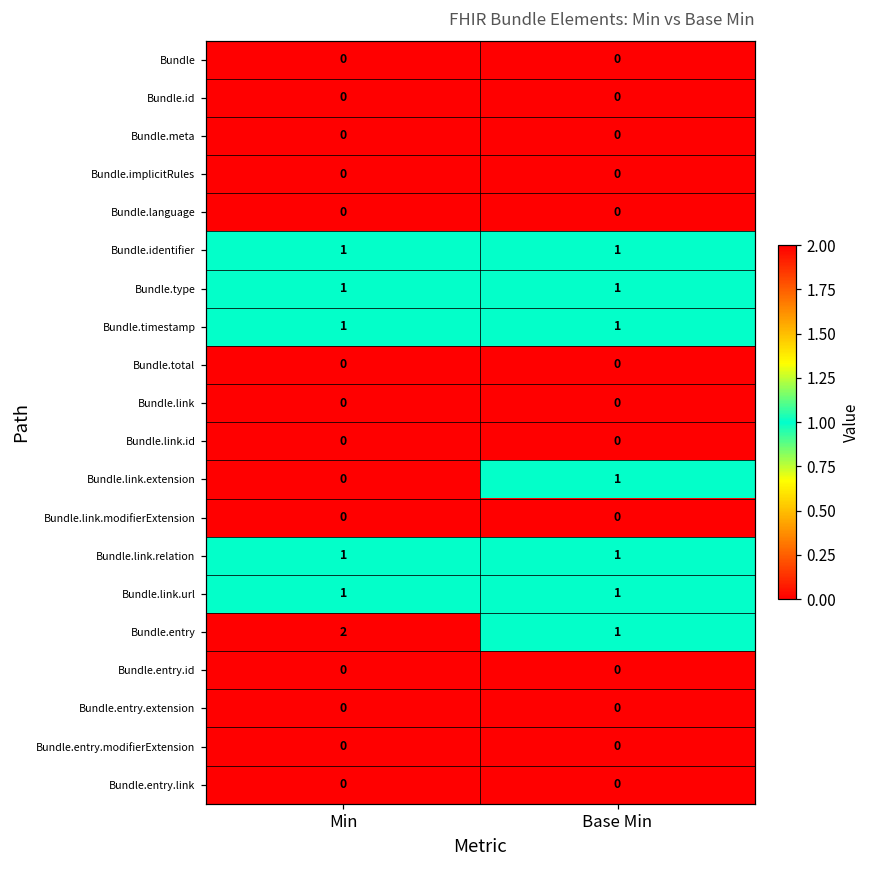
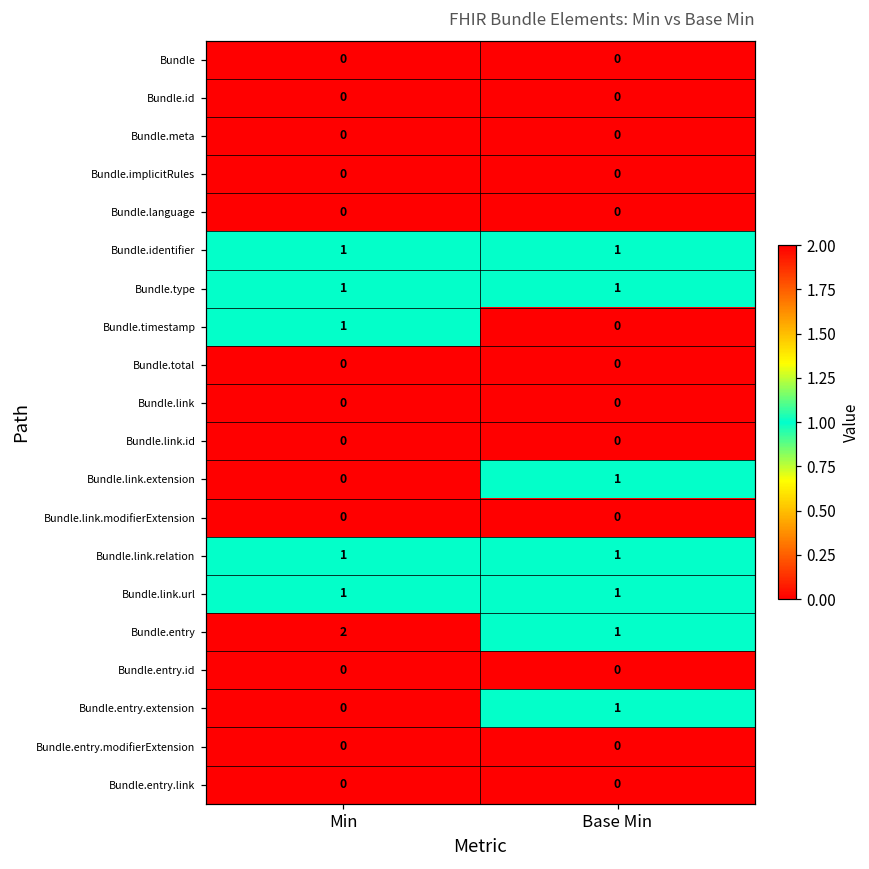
Bundle.timestamp, Base Min: 1 -> 0
Bundle.entry.extension, Base Min: 0 -> 1
